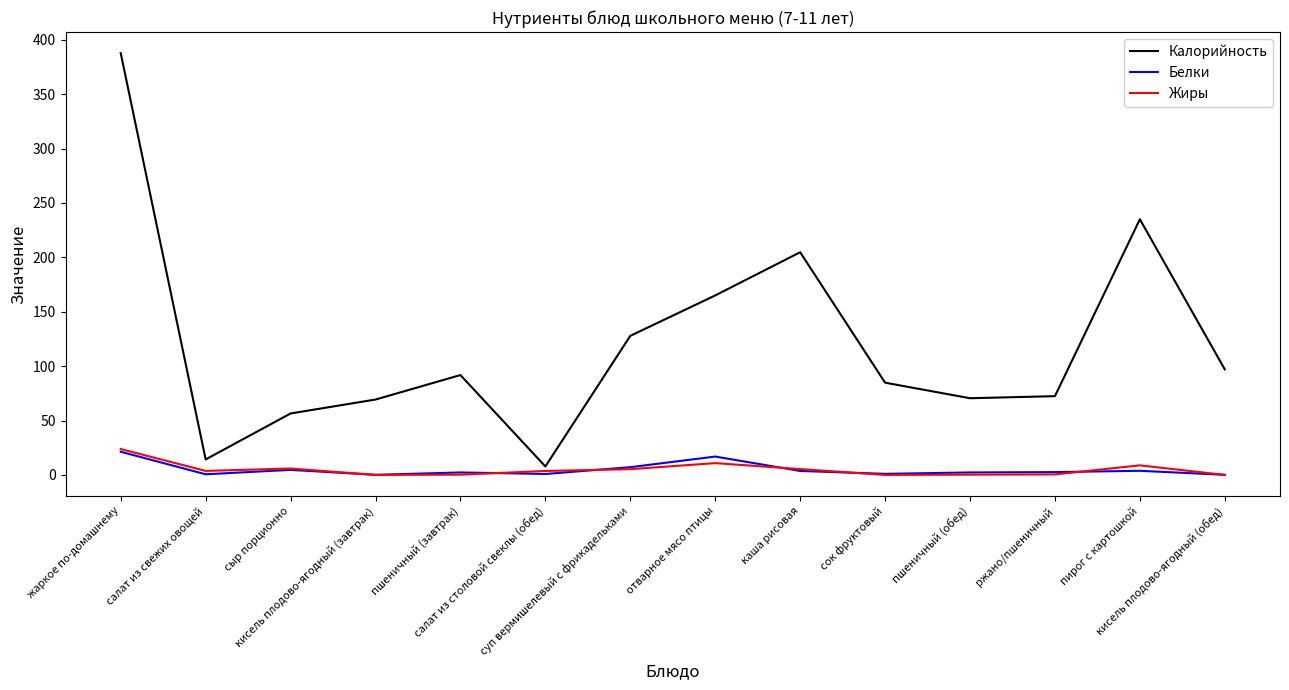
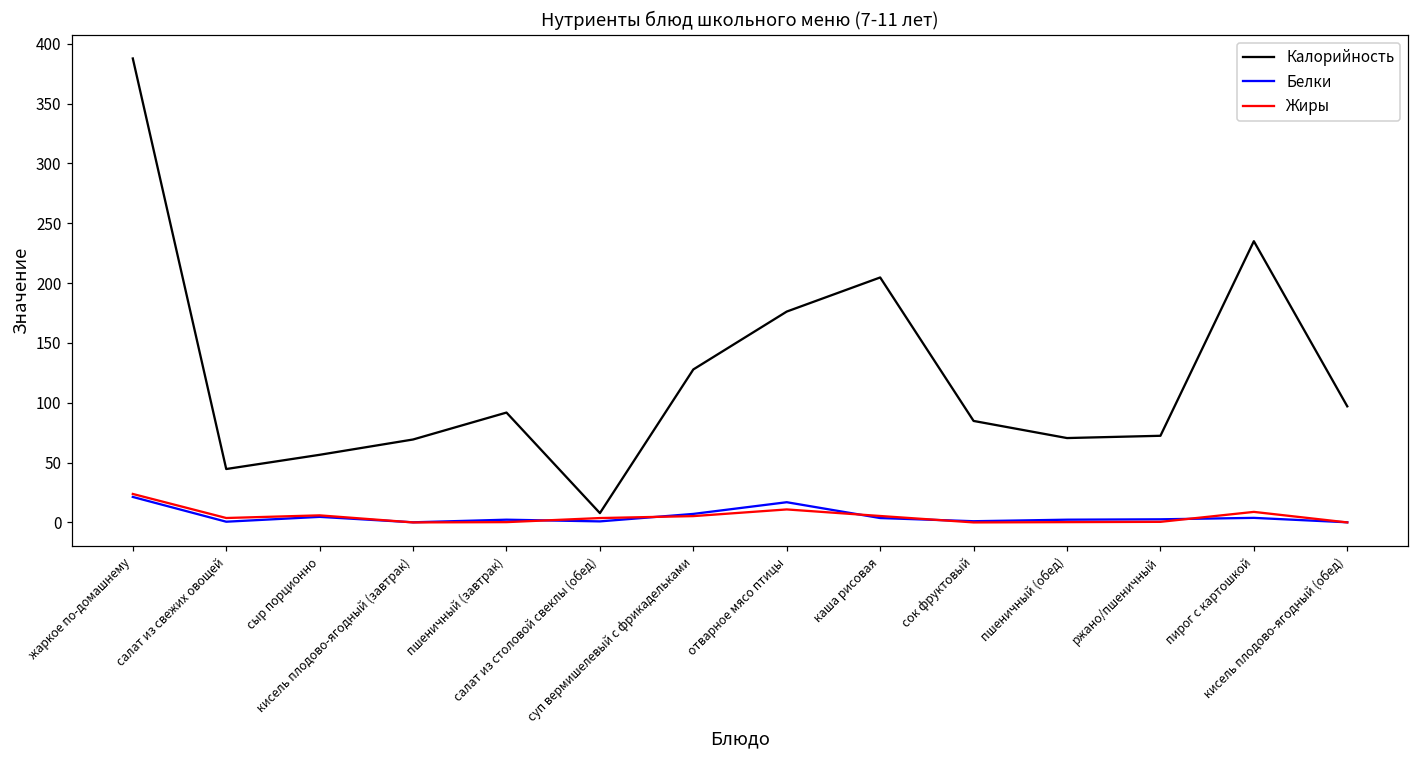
Калорийность, салат из свежих овощей: 14 -> 45
Калорийность, отварное мясо птицы: 165 -> 176
